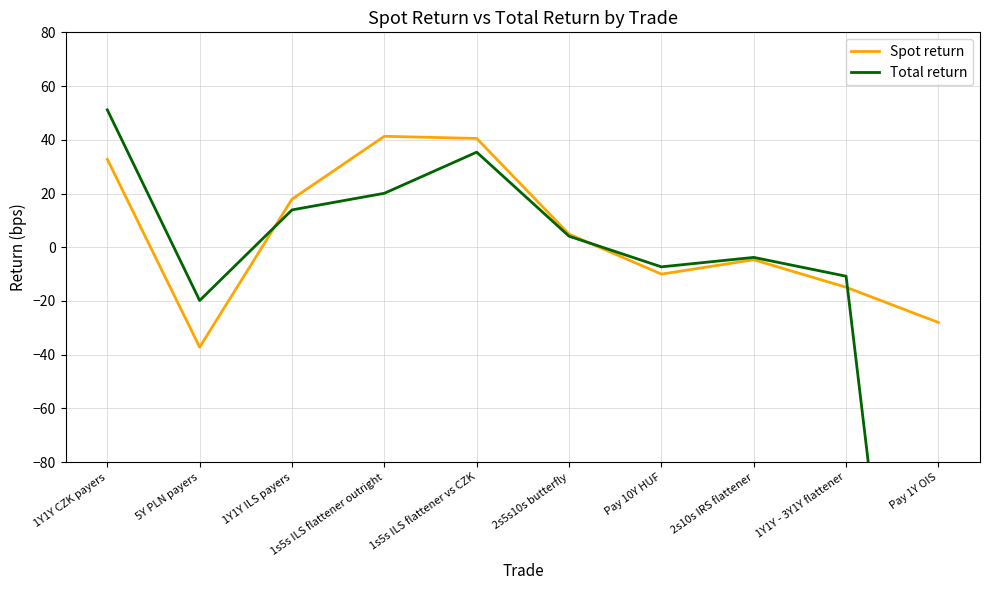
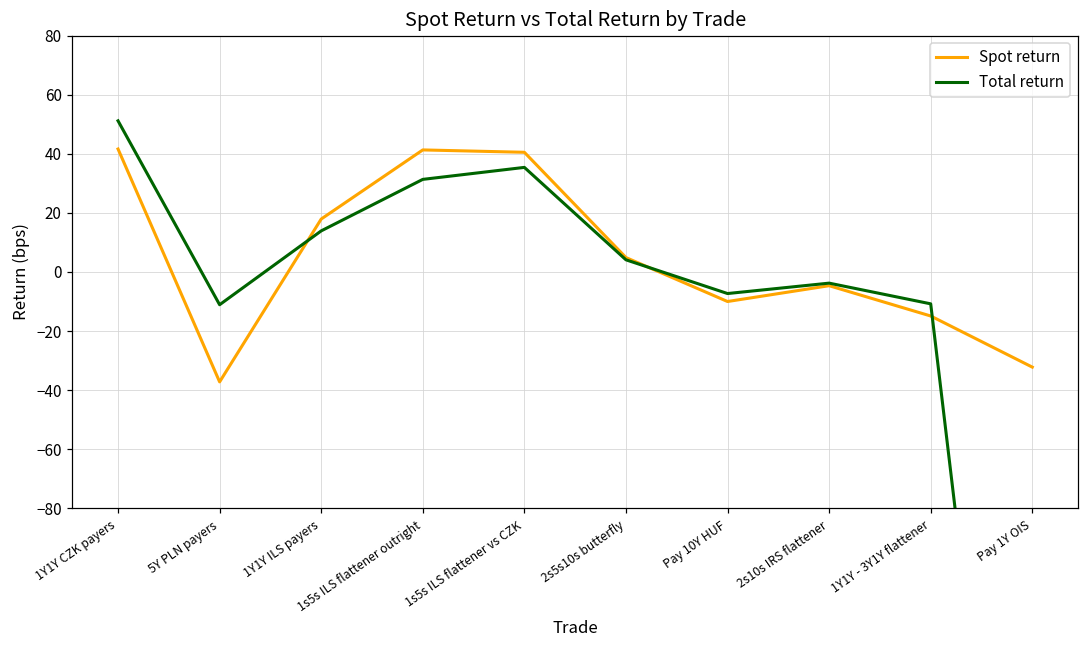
Spot return, 1Y1Y CZK payers: 33 -> 42
Total return, 5Y PLN payers: -20 -> -11
Total return, 1s5s ILS flattener outright: 20 -> 31
Spot return, Pay 1Y OIS: -28 -> -32
